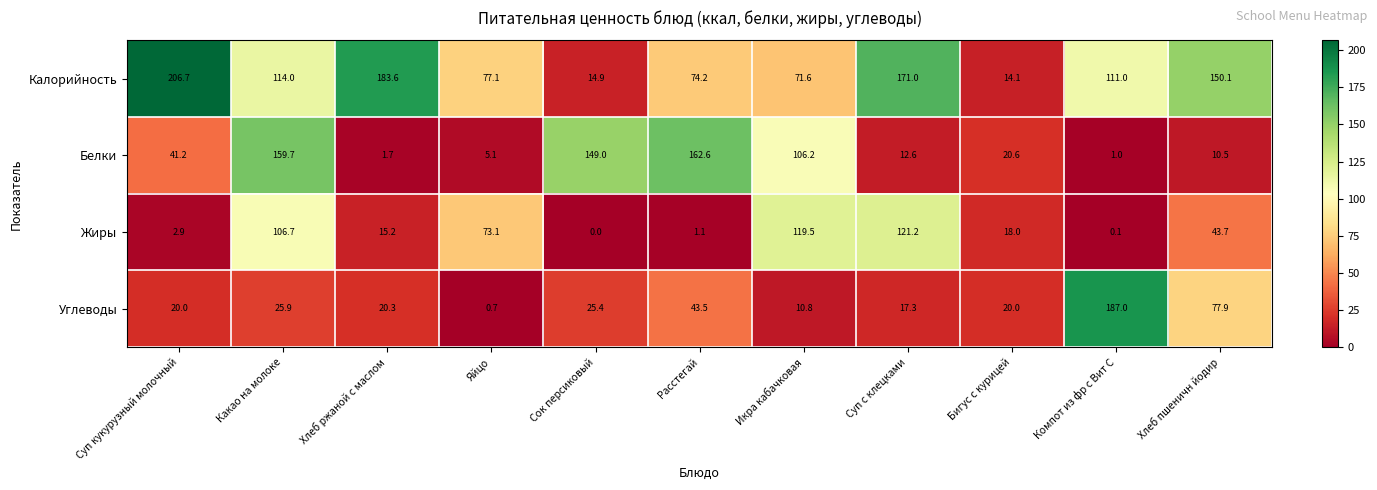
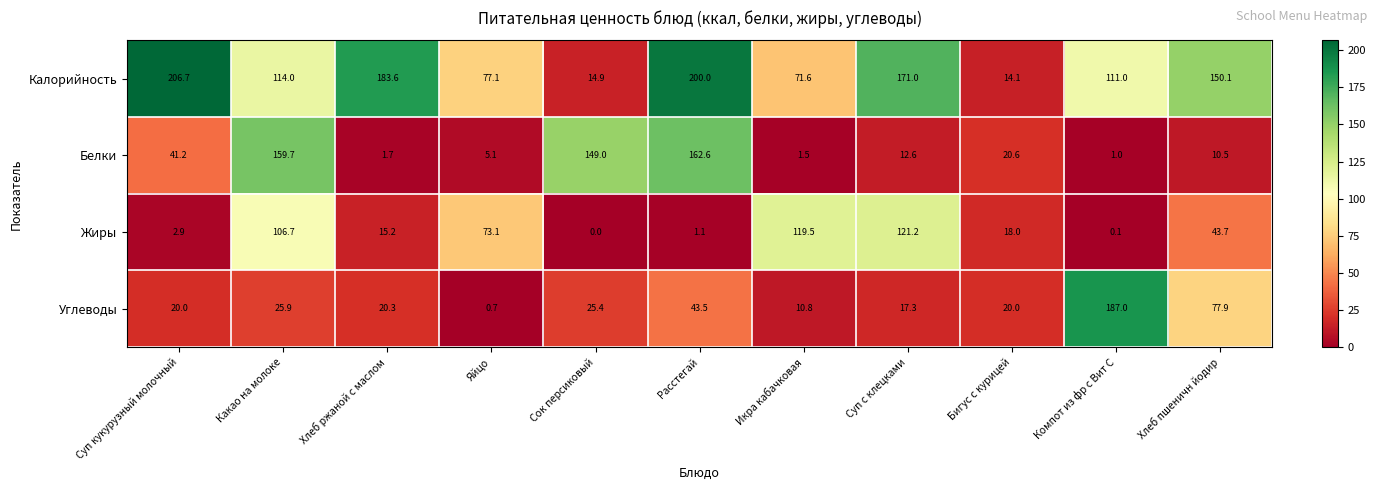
Калорийность, Расстегай: 74.2 -> 200.0
Белки, Икра кабачковая: 106.2 -> 1.5
